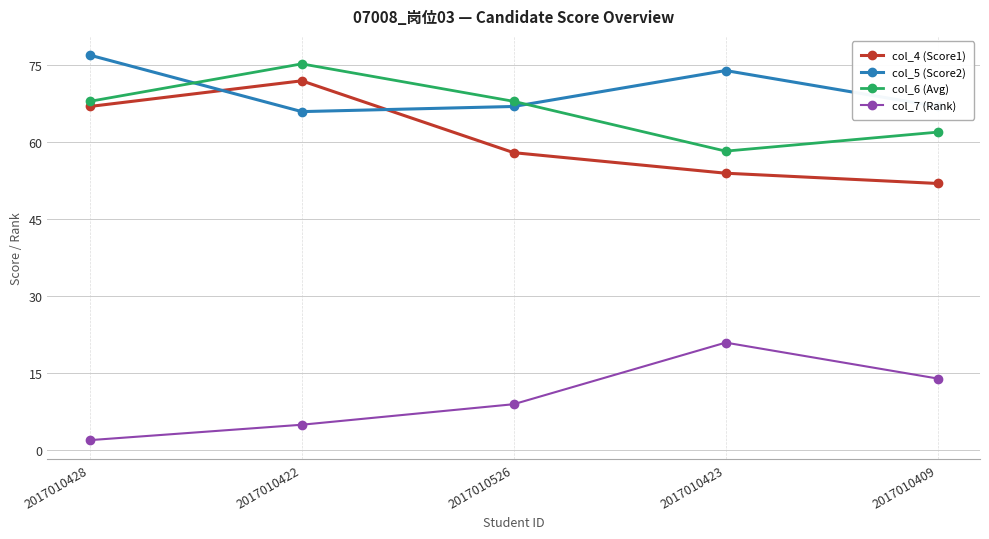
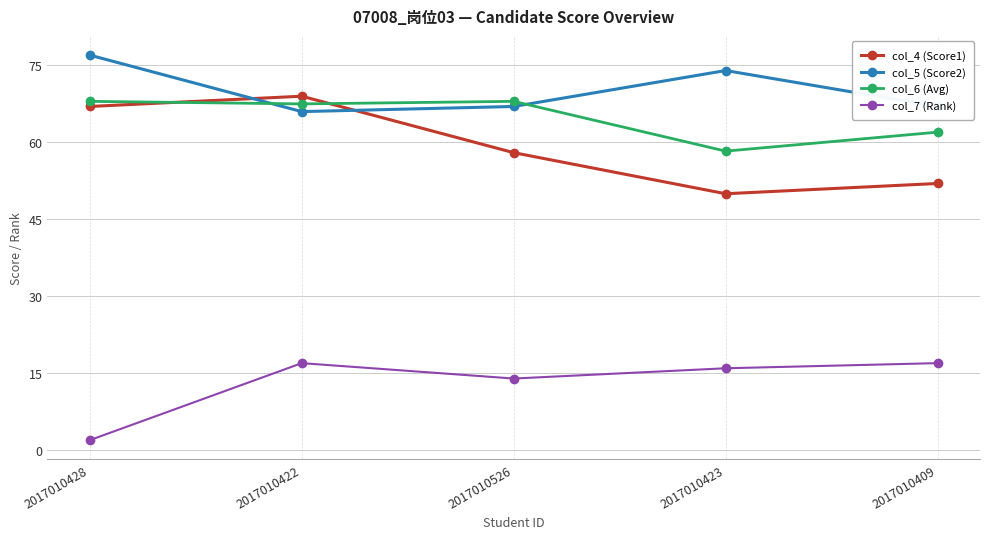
col_4 (Score1), 2017010422: 72 -> 69
col_6 (Avg), 2017010422: 75 -> 68
col_7 (Rank), 2017010422: 5 -> 17
col_7 (Rank), 2017010526: 9 -> 14
col_4 (Score1), 2017010423: 54 -> 50
col_7 (Rank), 2017010423: 21 -> 16
col_7 (Rank), 2017010409: 14 -> 17
